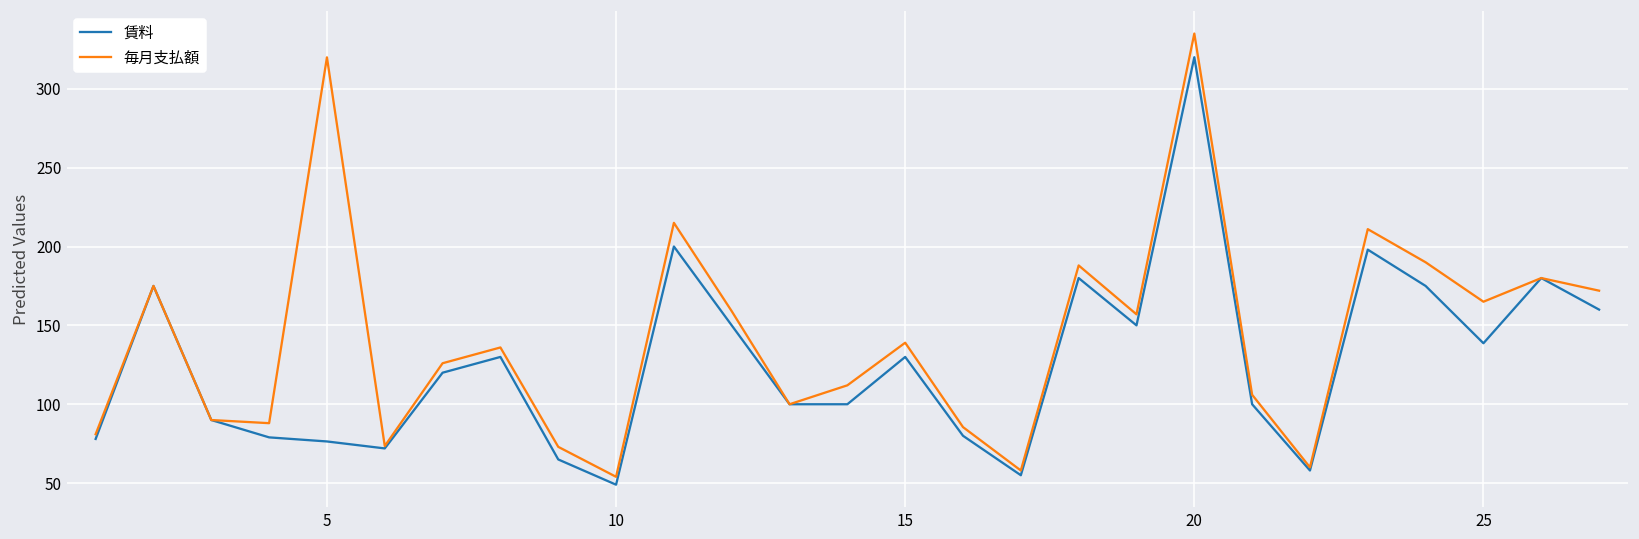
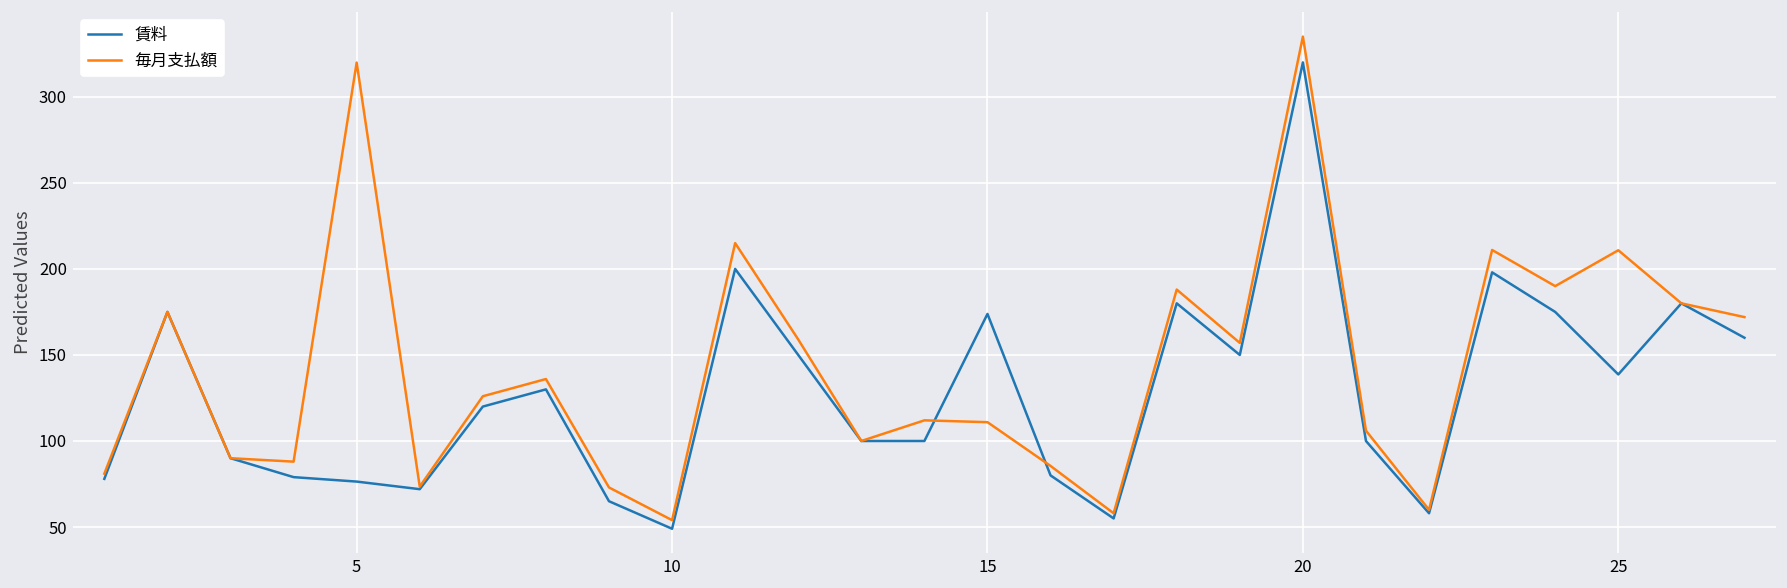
賃料, 15: 130 -> 174
毎月支払額, 15: 139 -> 111
毎月支払額, 25: 165 -> 211
